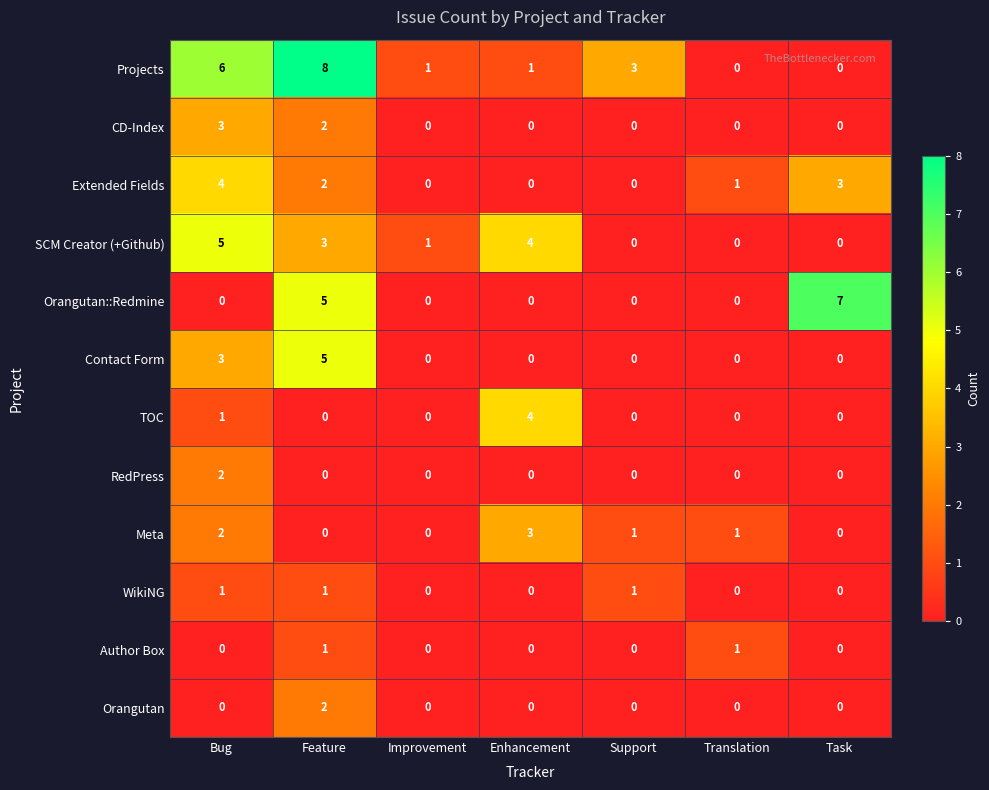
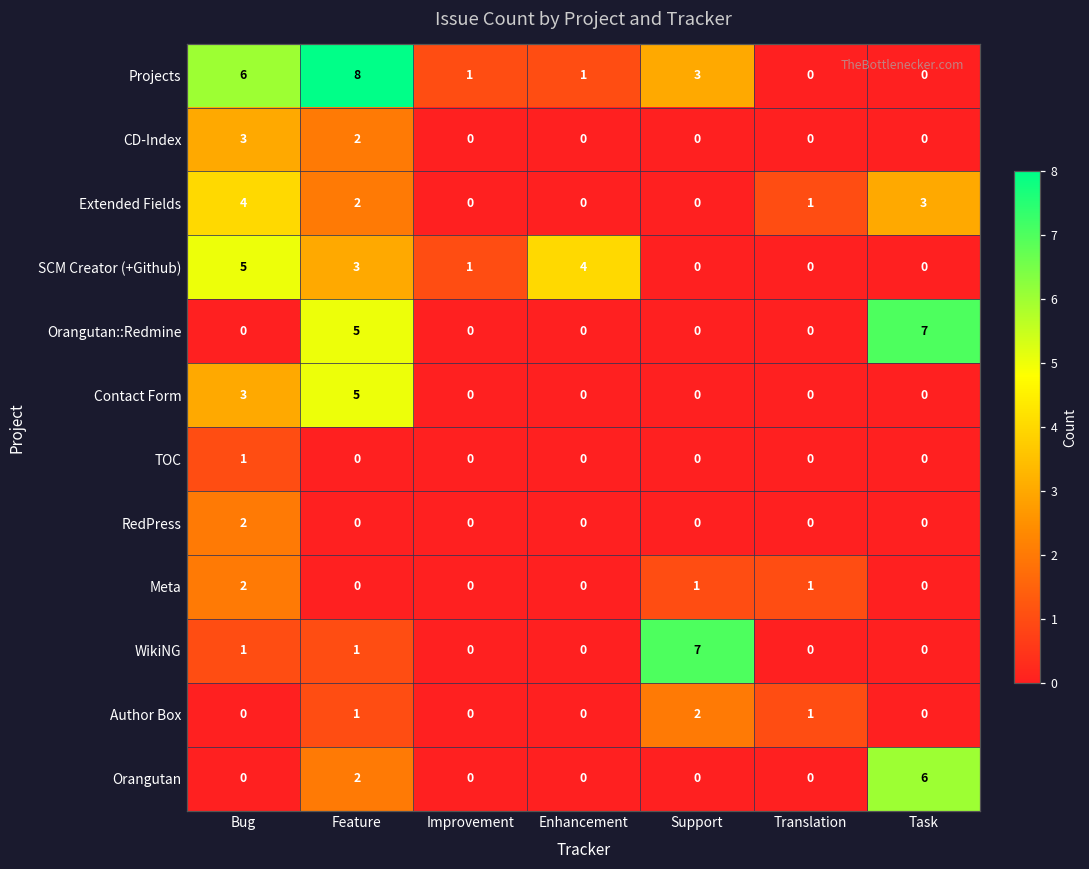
TOC, Enhancement: 4 -> 0
Meta, Enhancement: 3 -> 0
WikiNG, Support: 1 -> 7
Author Box, Support: 0 -> 2
Orangutan, Task: 0 -> 6
